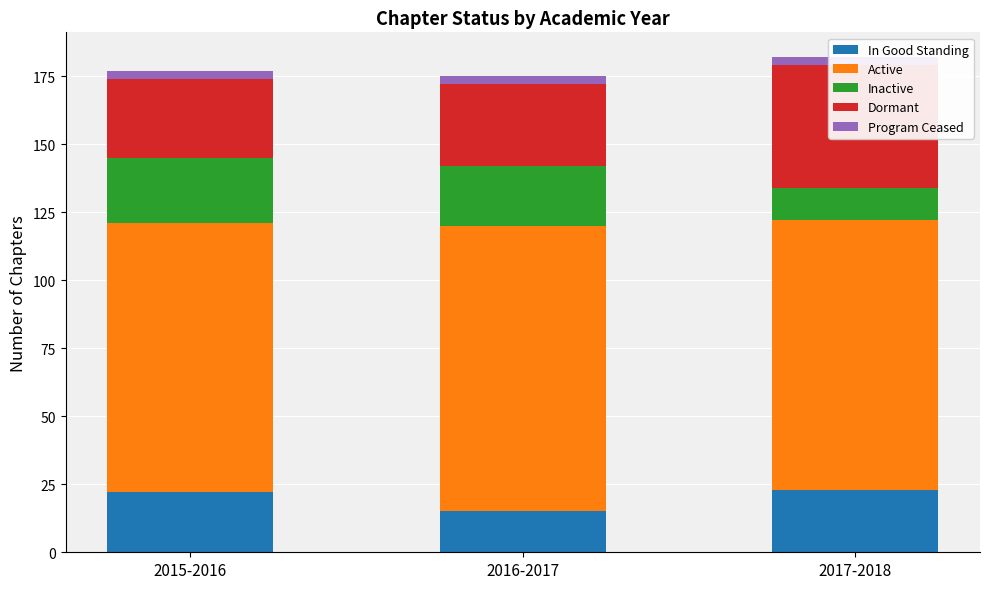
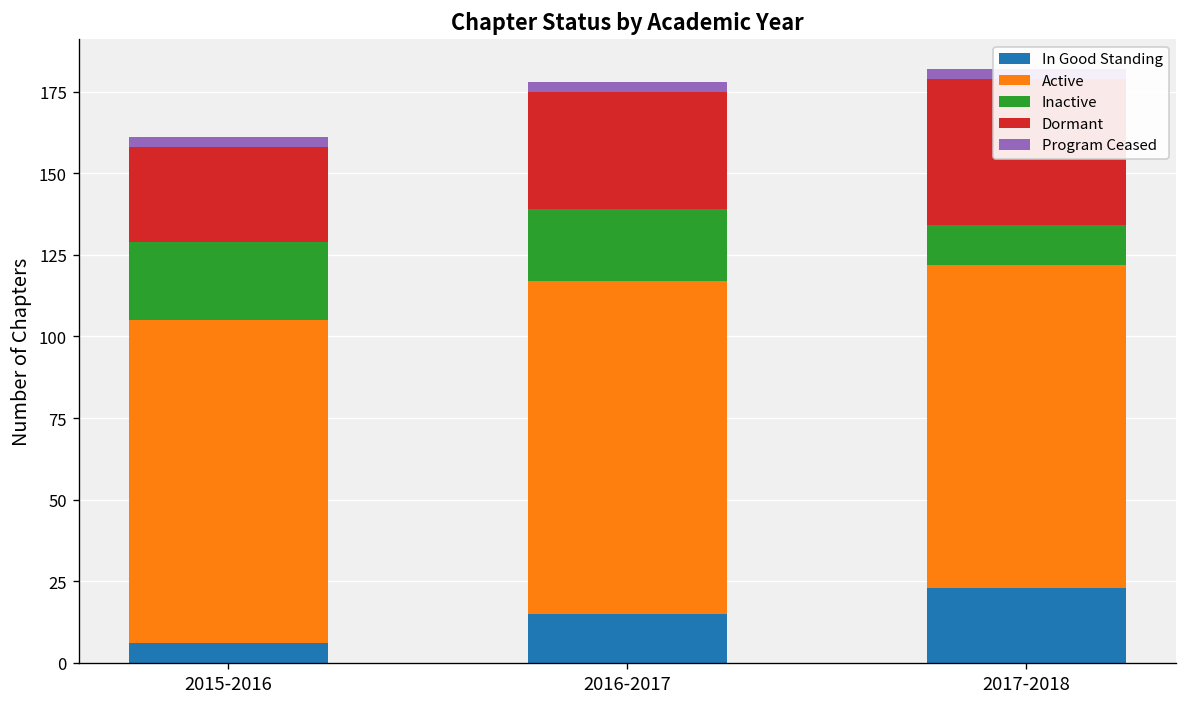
In Good Standing, 2015-2016: 22 -> 6
Active, 2016-2017: 105 -> 102
Dormant, 2016-2017: 30 -> 36
